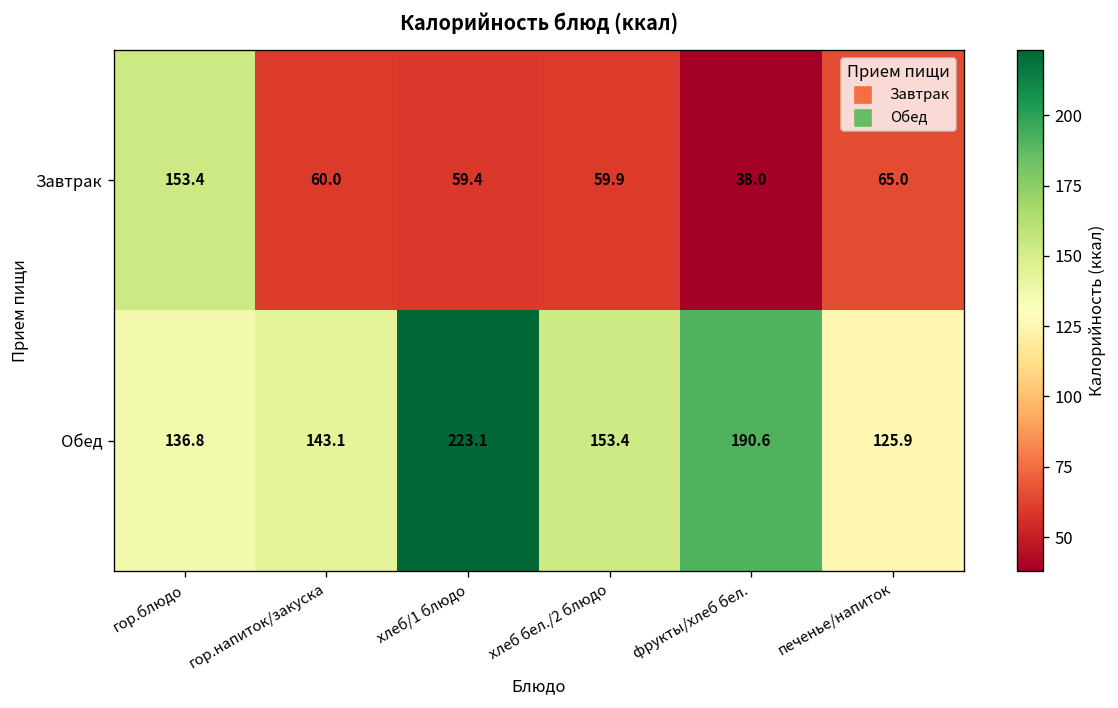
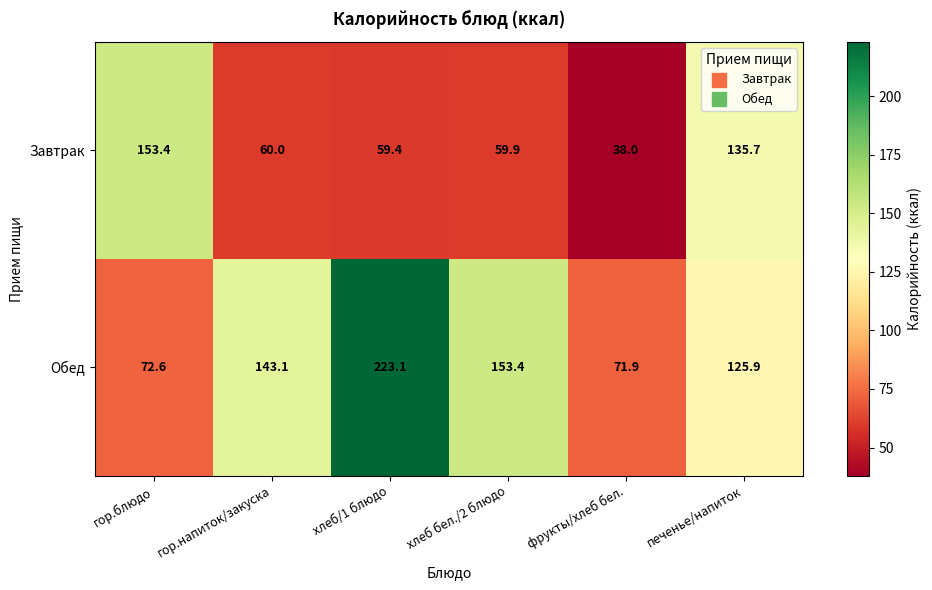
Завтрак, печенье/напиток: 65.0 -> 135.7
Обед, гор.блюдо: 136.8 -> 72.6
Обед, фрукты/хлеб бел.: 190.6 -> 71.9
